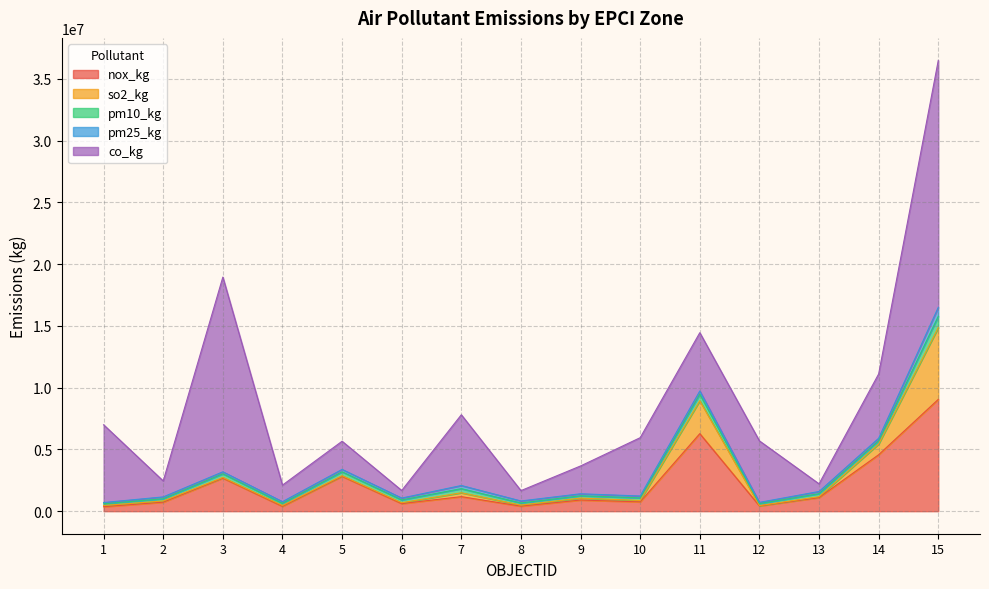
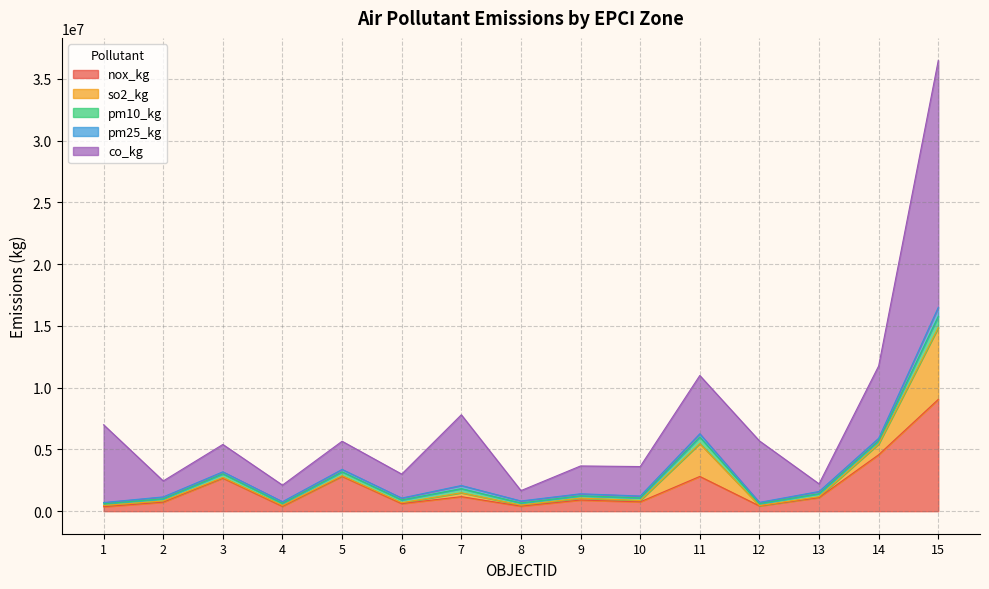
co_kg, 3: 15800000 -> 2200000
co_kg, 6: 600000 -> 1900000
co_kg, 10: 4700000 -> 2400000
nox_kg, 11: 6300000 -> 2800000
co_kg, 14: 5200000 -> 5900000
